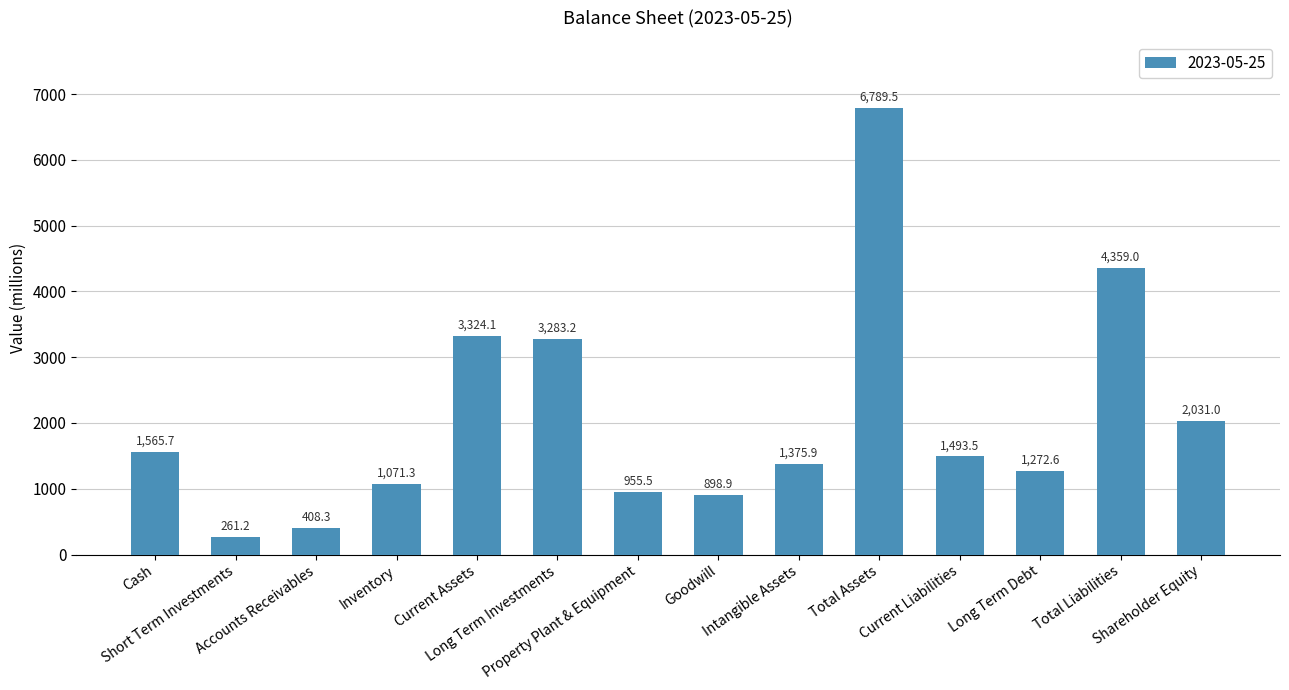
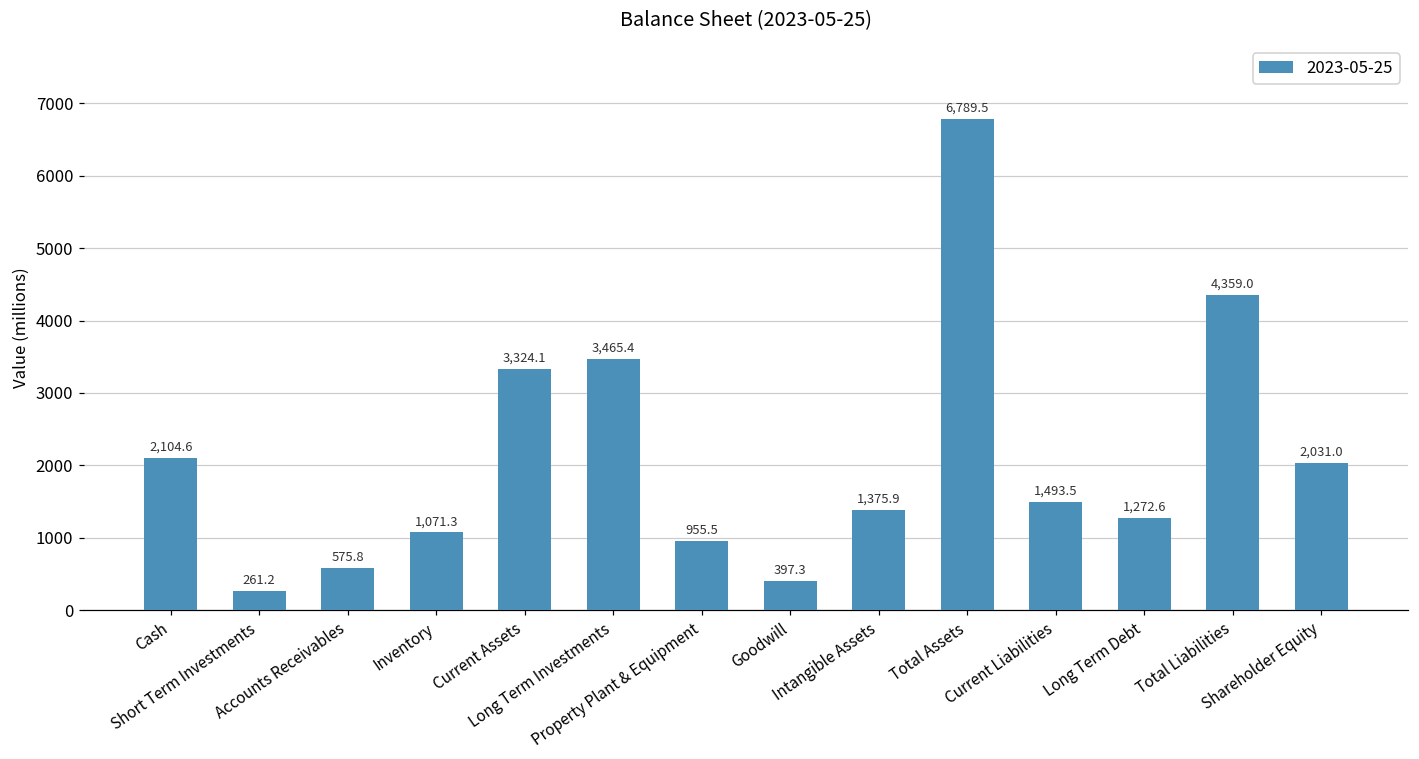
Cash: 1,565.7 -> 2,104.6
Accounts Receivables: 408.3 -> 575.8
Long Term Investments: 3,283.2 -> 3,465.4
Goodwill: 898.9 -> 397.3
